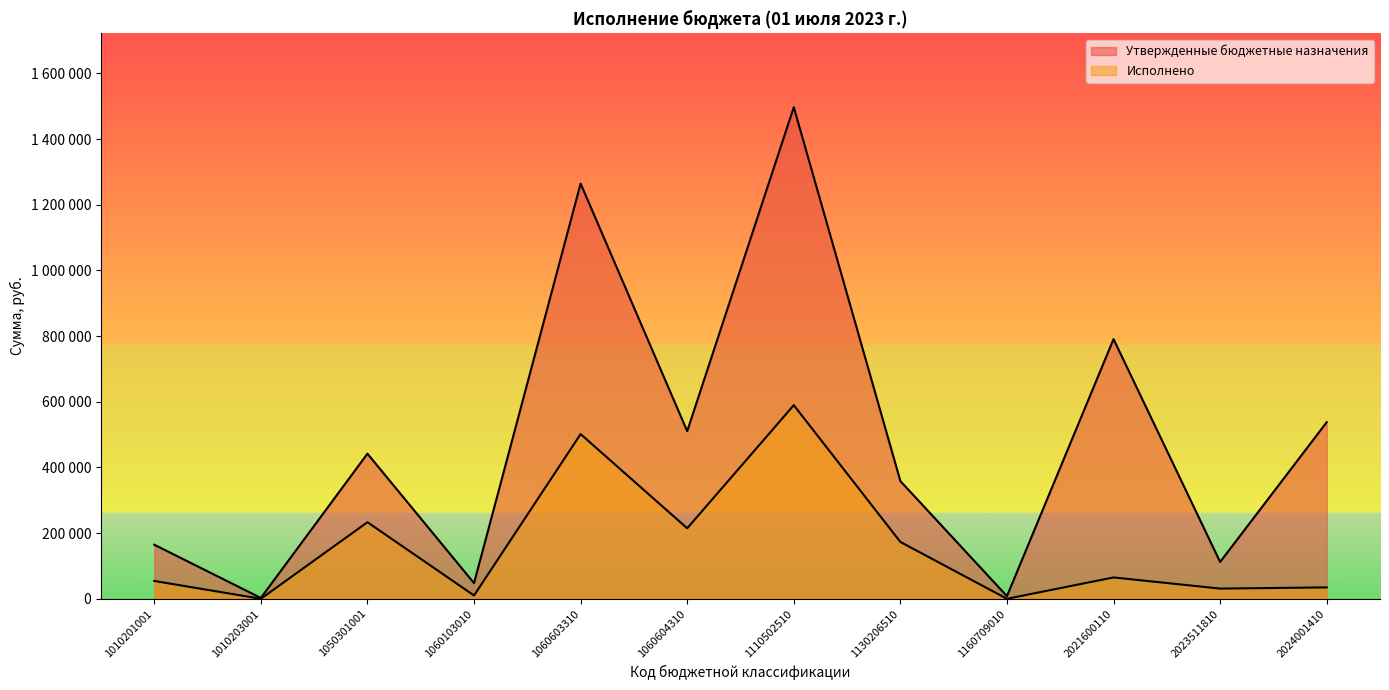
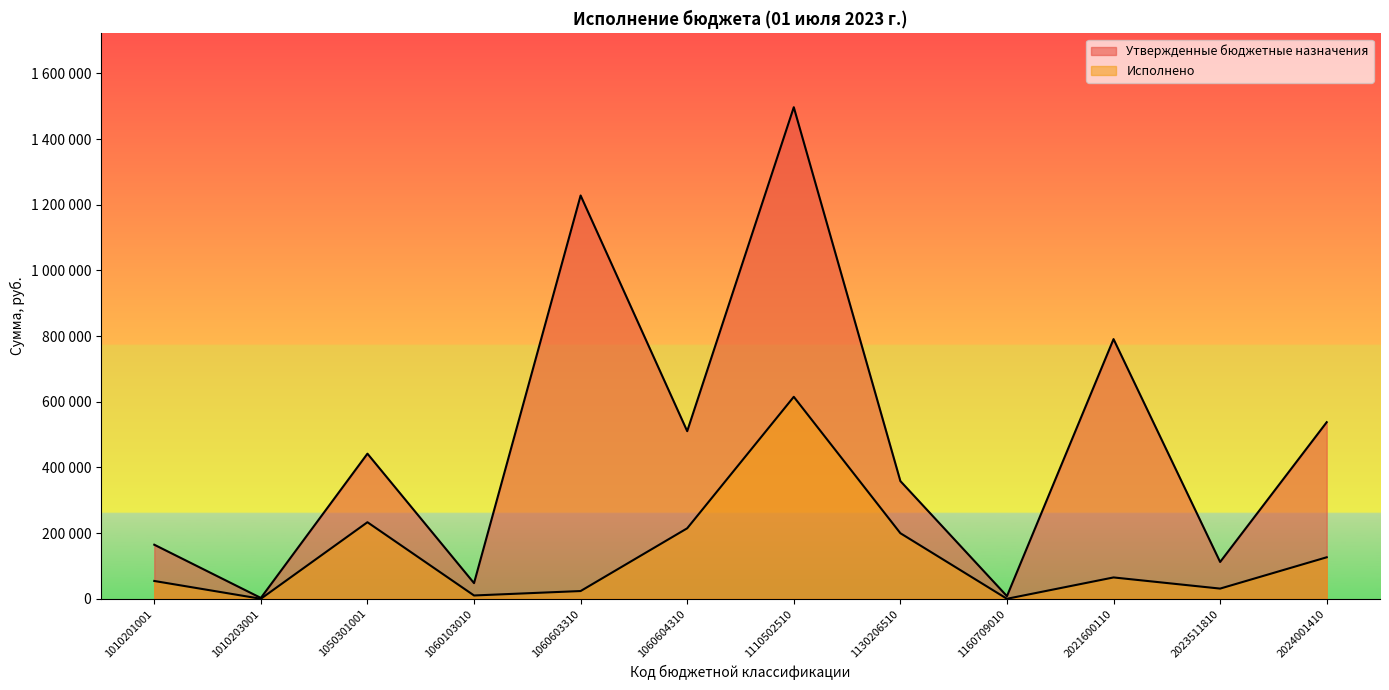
Утвержденные бюджетные назначения, 1060603310: 1260000 -> 1230000
Исполнено, 1060603310: 500000 -> 20000
Исполнено, 1110502510: 590000 -> 620000
Исполнено, 1130206510: 170000 -> 200000
Исполнено, 2024001410: 30000 -> 130000
